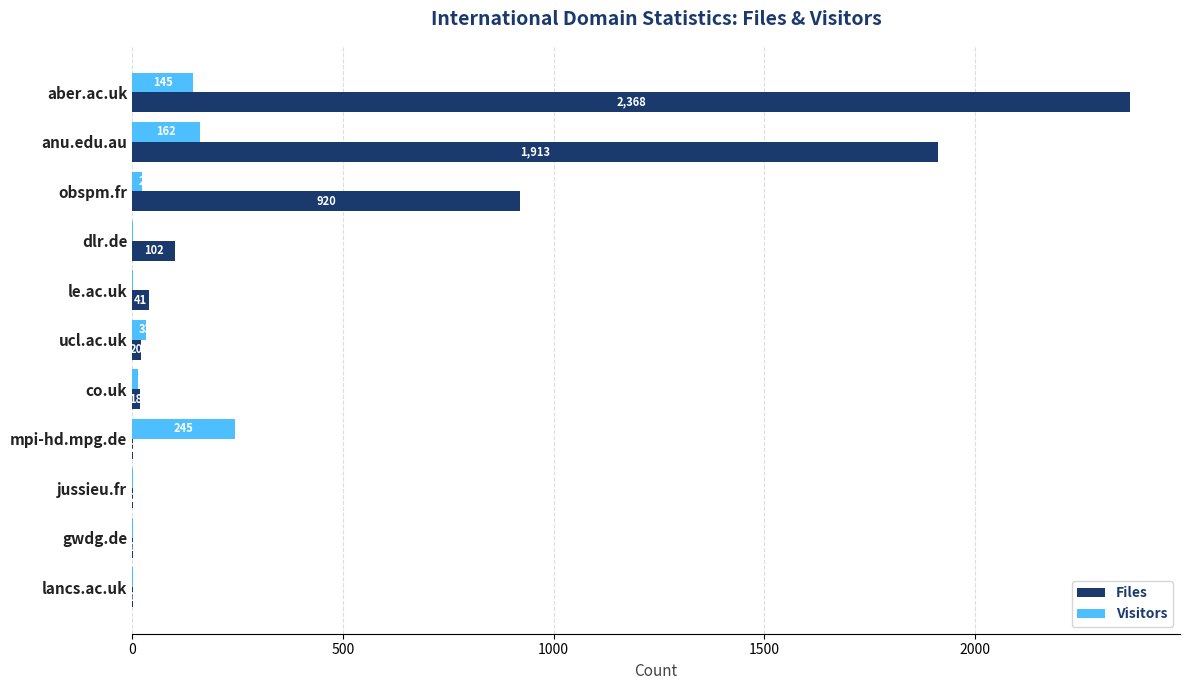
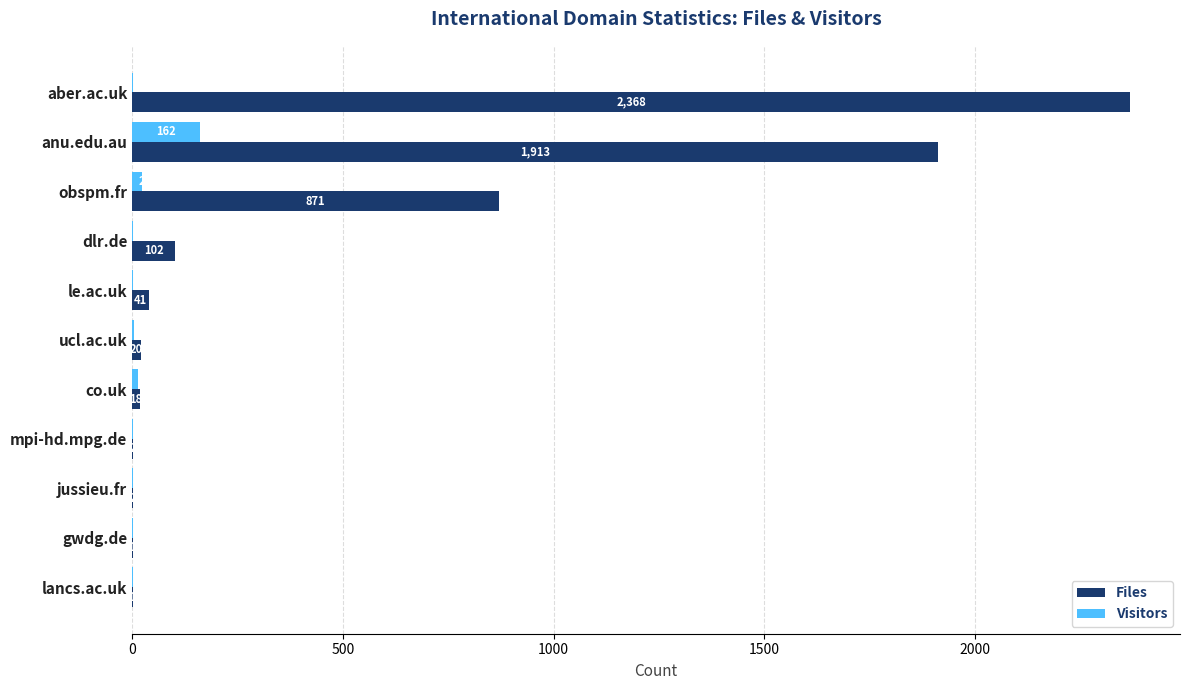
Visitors, aber.ac.uk: 150 -> 0
Files, obspm.fr: 920 -> 871
Visitors, ucl.ac.uk: 30 -> 10
Visitors, mpi-hd.mpg.de: 250 -> 0
